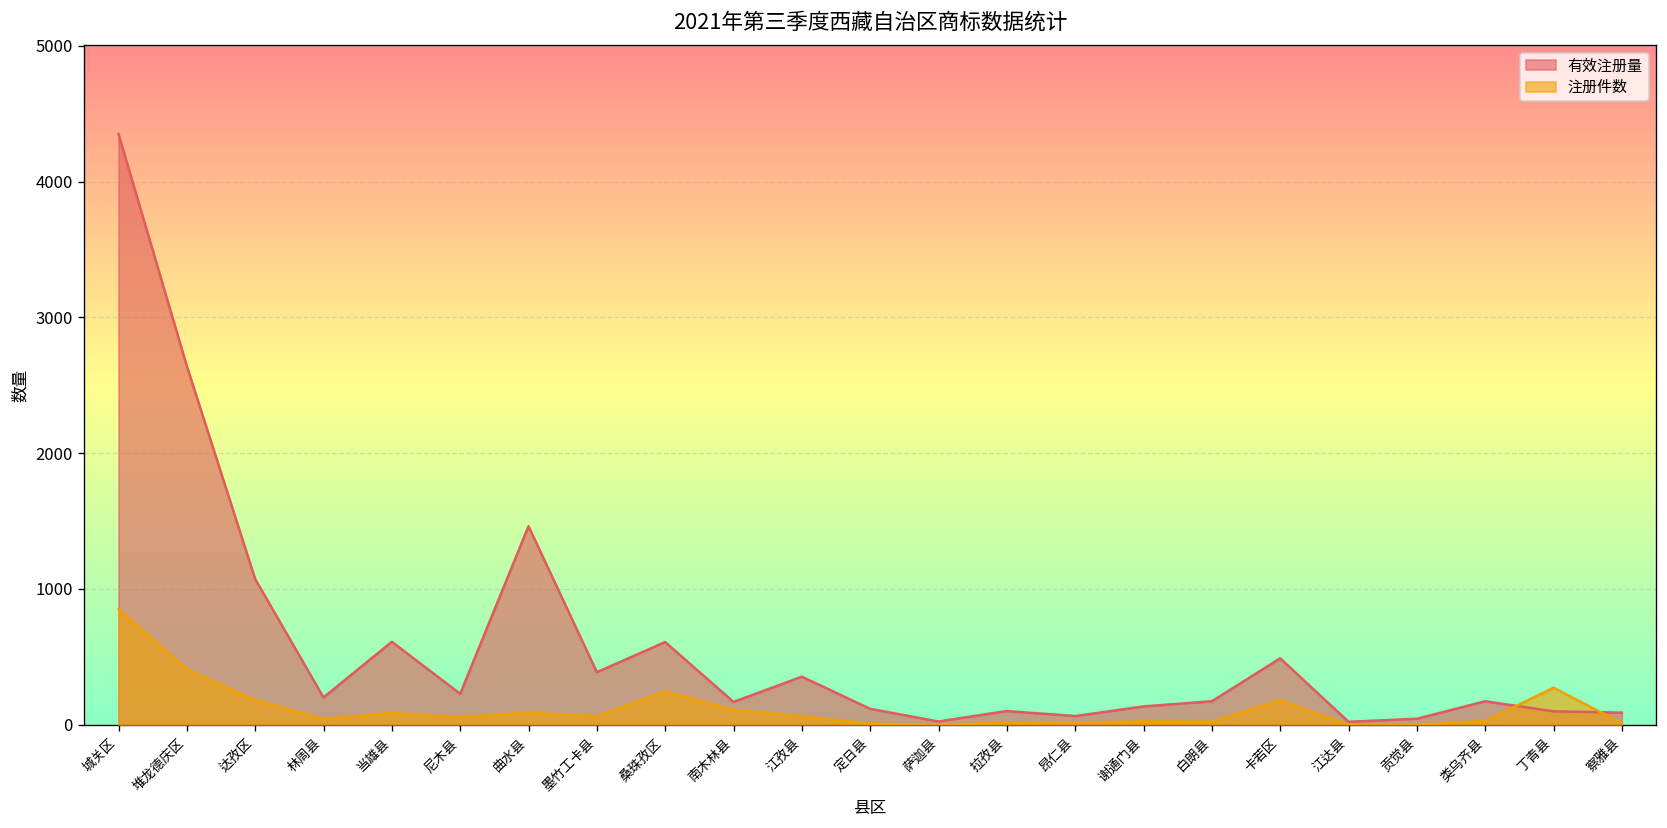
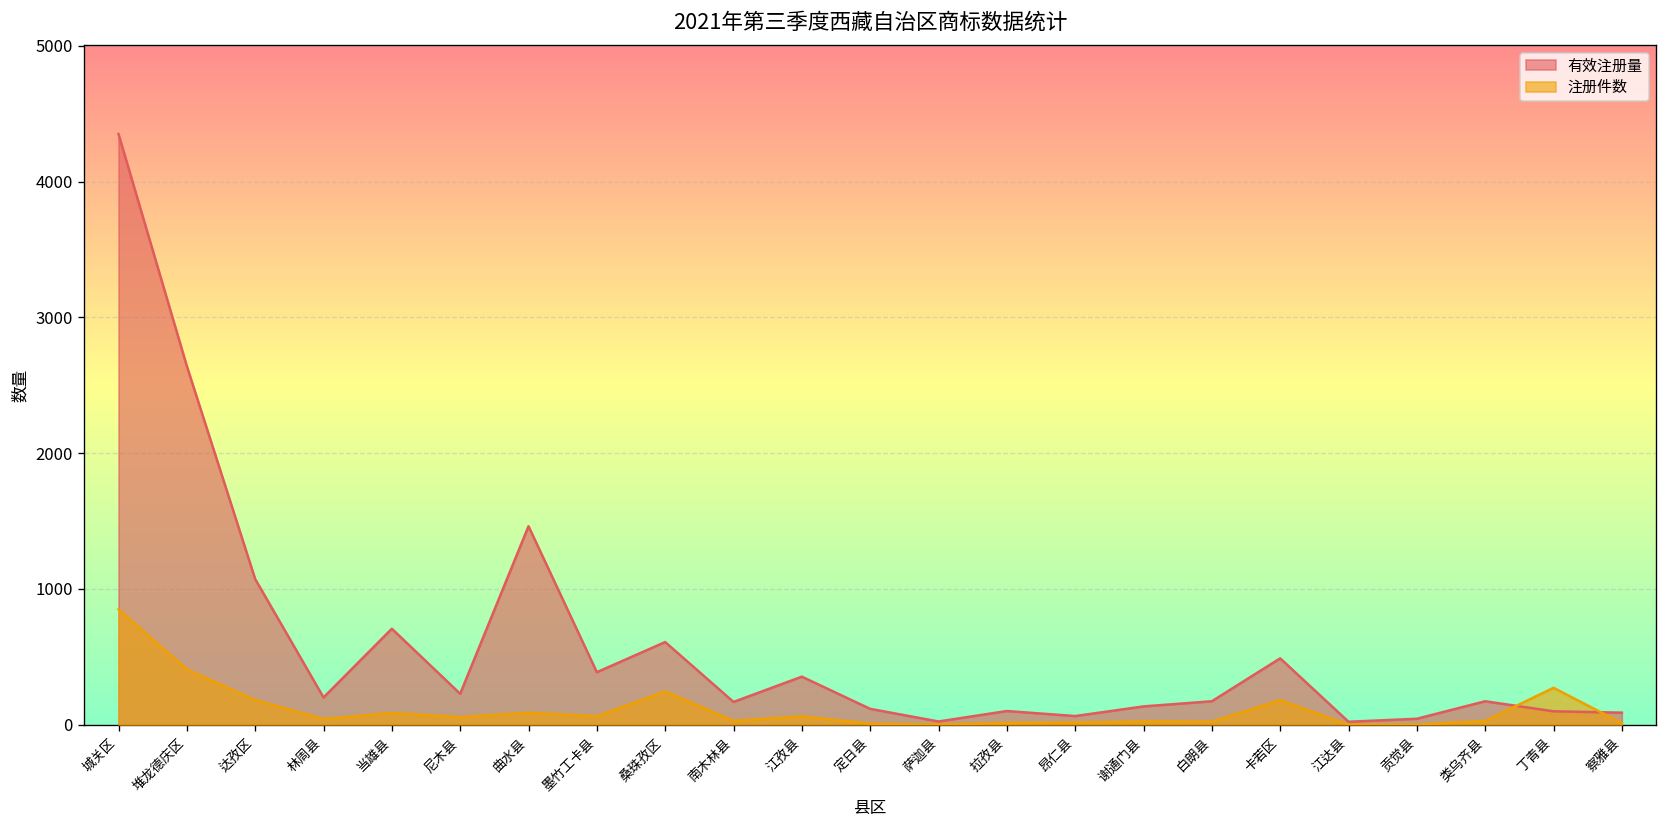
有效注册量, 当雄县: 610 -> 710
注册件数, 南木林县: 110 -> 30
